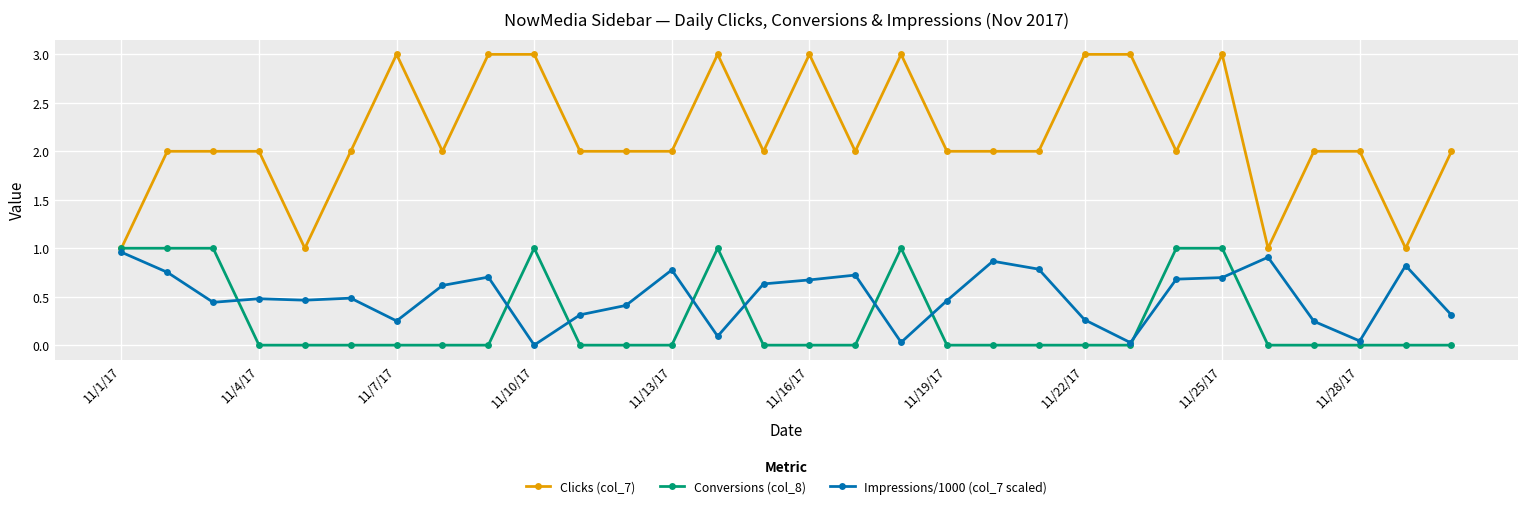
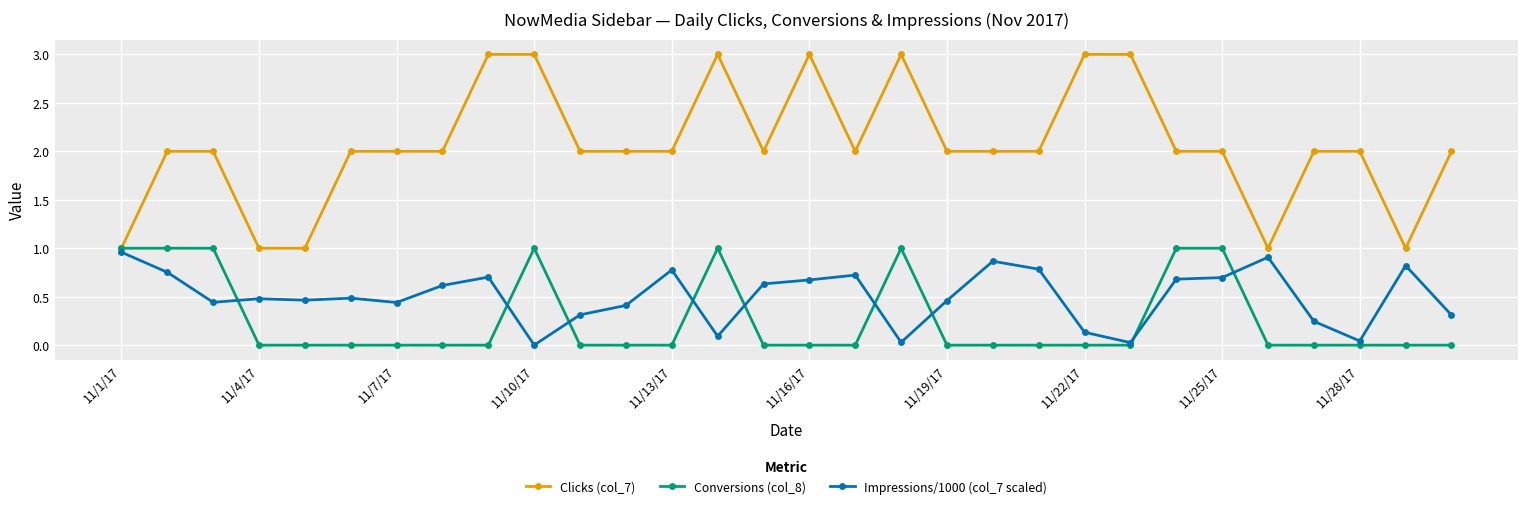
Clicks (col_7), 11/4/17: 2 -> 1
Clicks (col_7), 11/7/17: 3 -> 2
Impressions/1000 (col_7 scaled), 11/7/17: 0.3 -> 0.4
Impressions/1000 (col_7 scaled), 11/22/17: 0.3 -> 0.1
Clicks (col_7), 11/25/17: 3 -> 2
